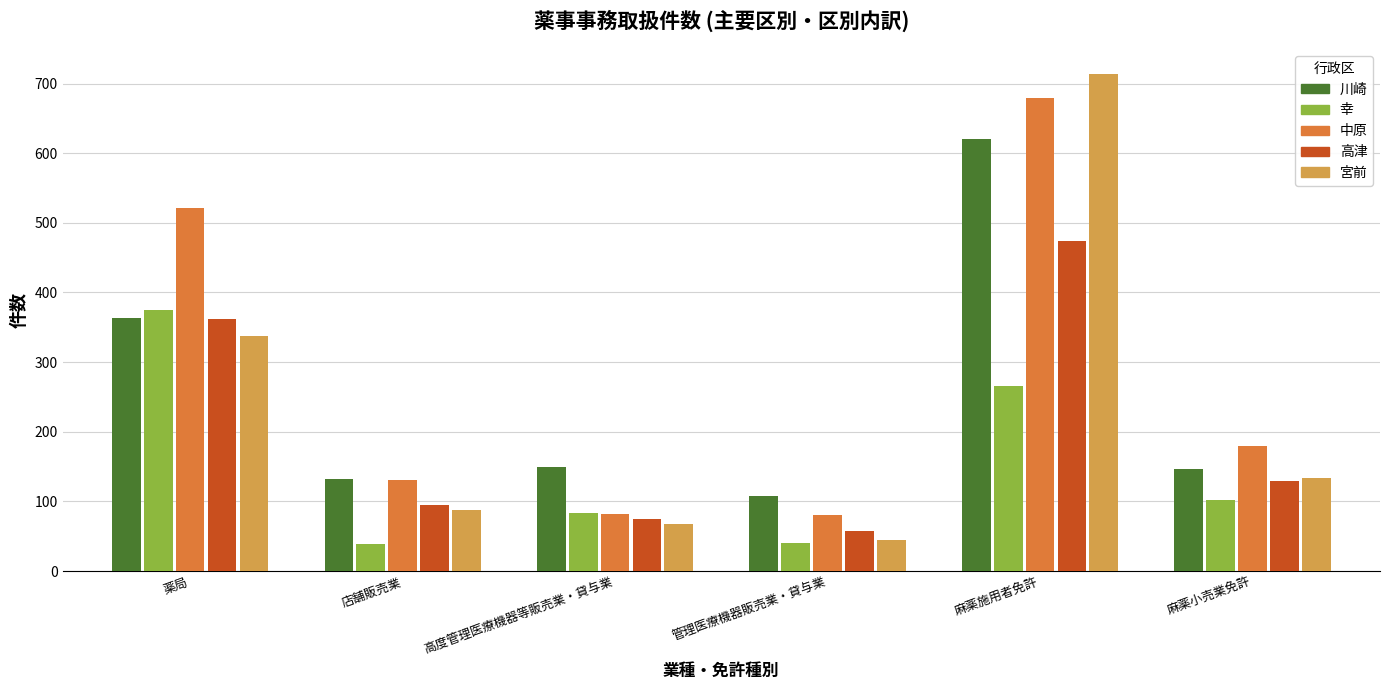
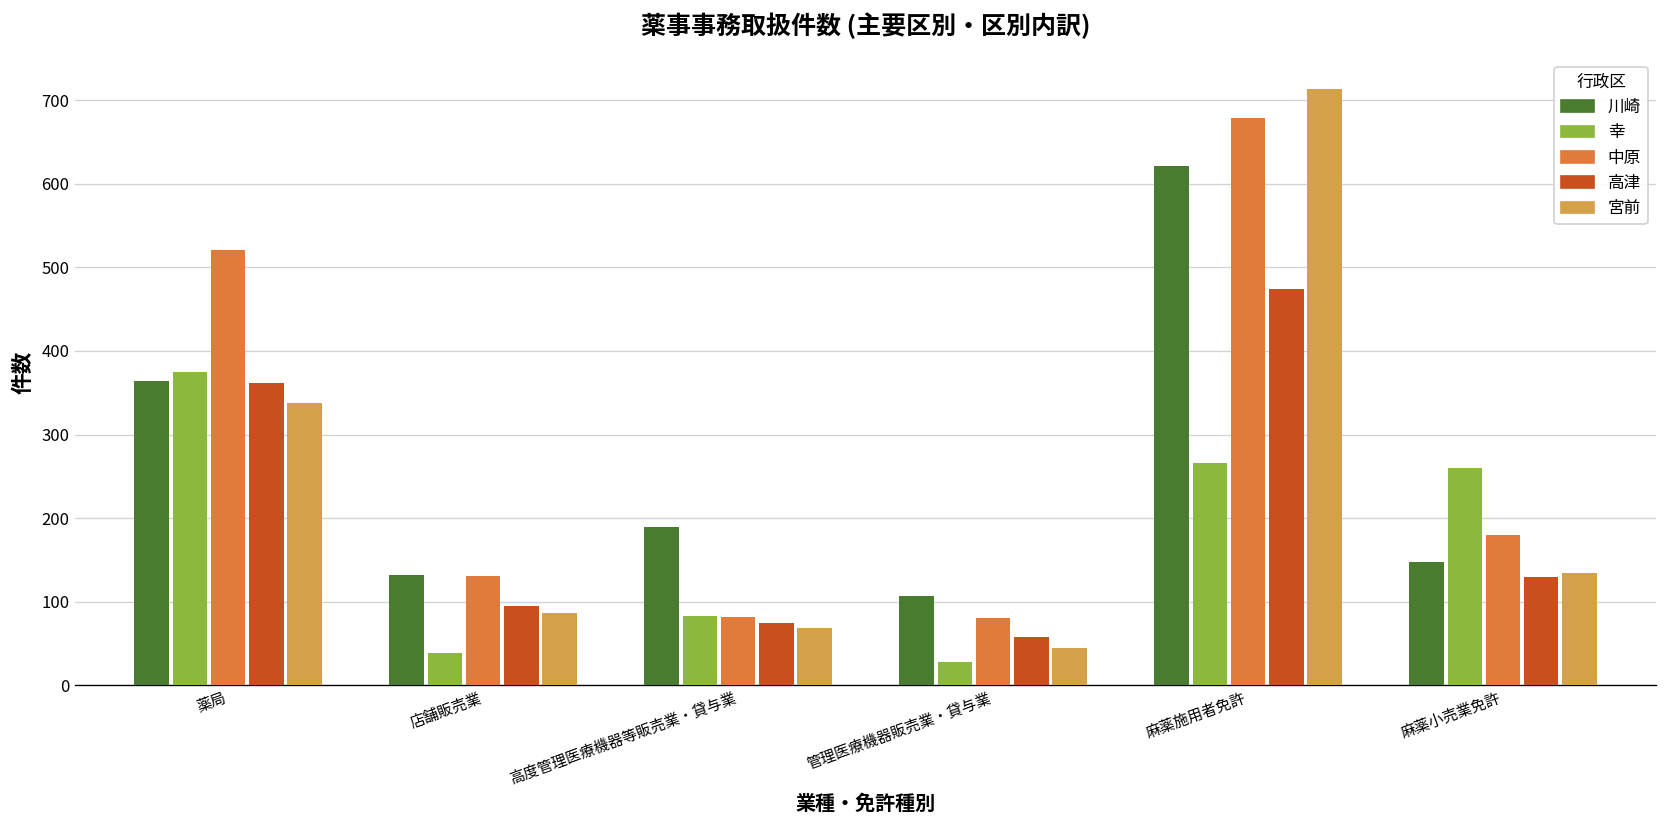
川崎, 高度管理医療機器等販売業・貸与業: 150 -> 190
幸, 管理医療機器販売業・貸与業: 40 -> 30
幸, 麻薬小売業免許: 100 -> 260
